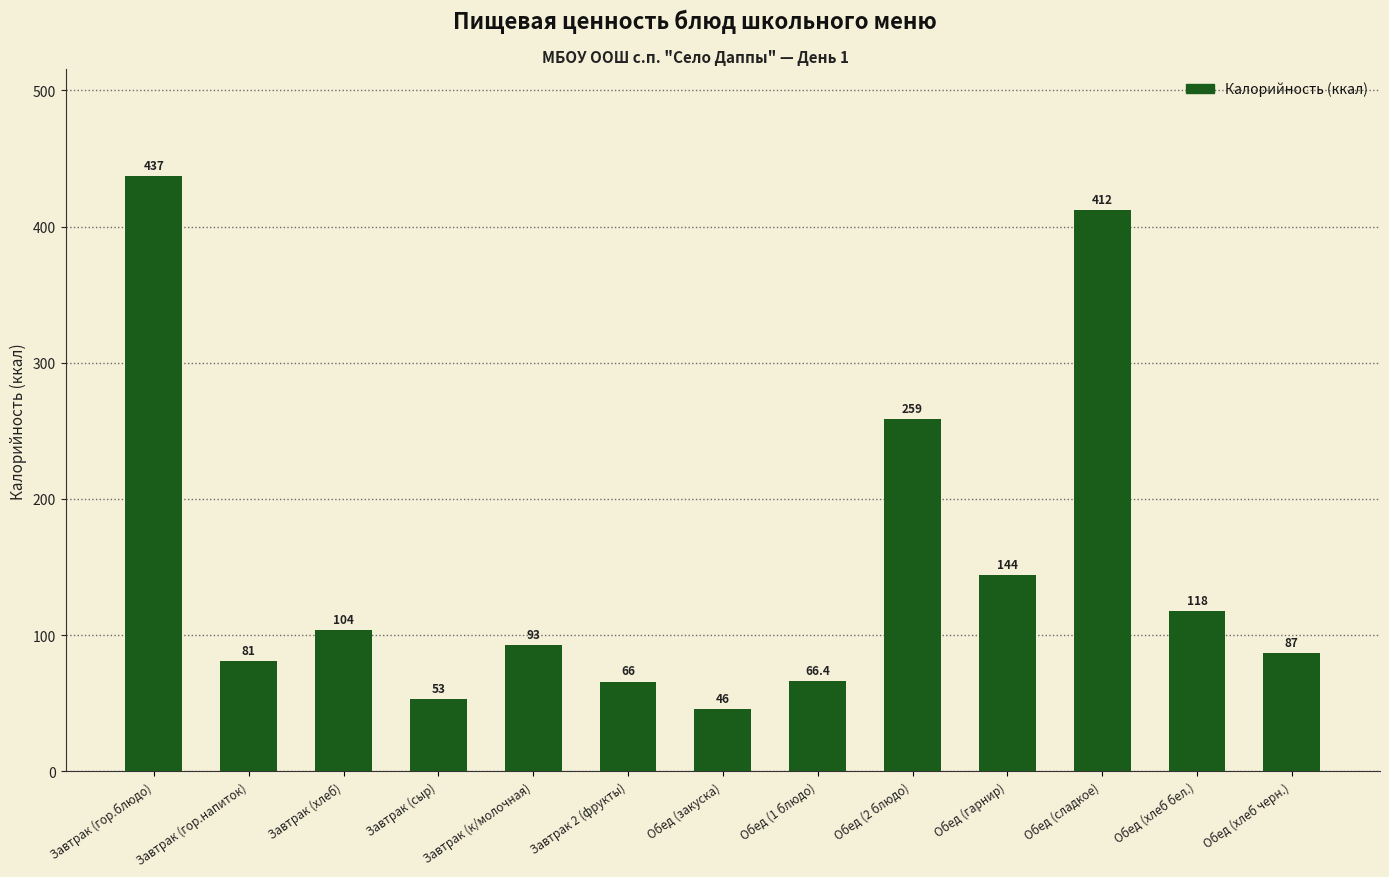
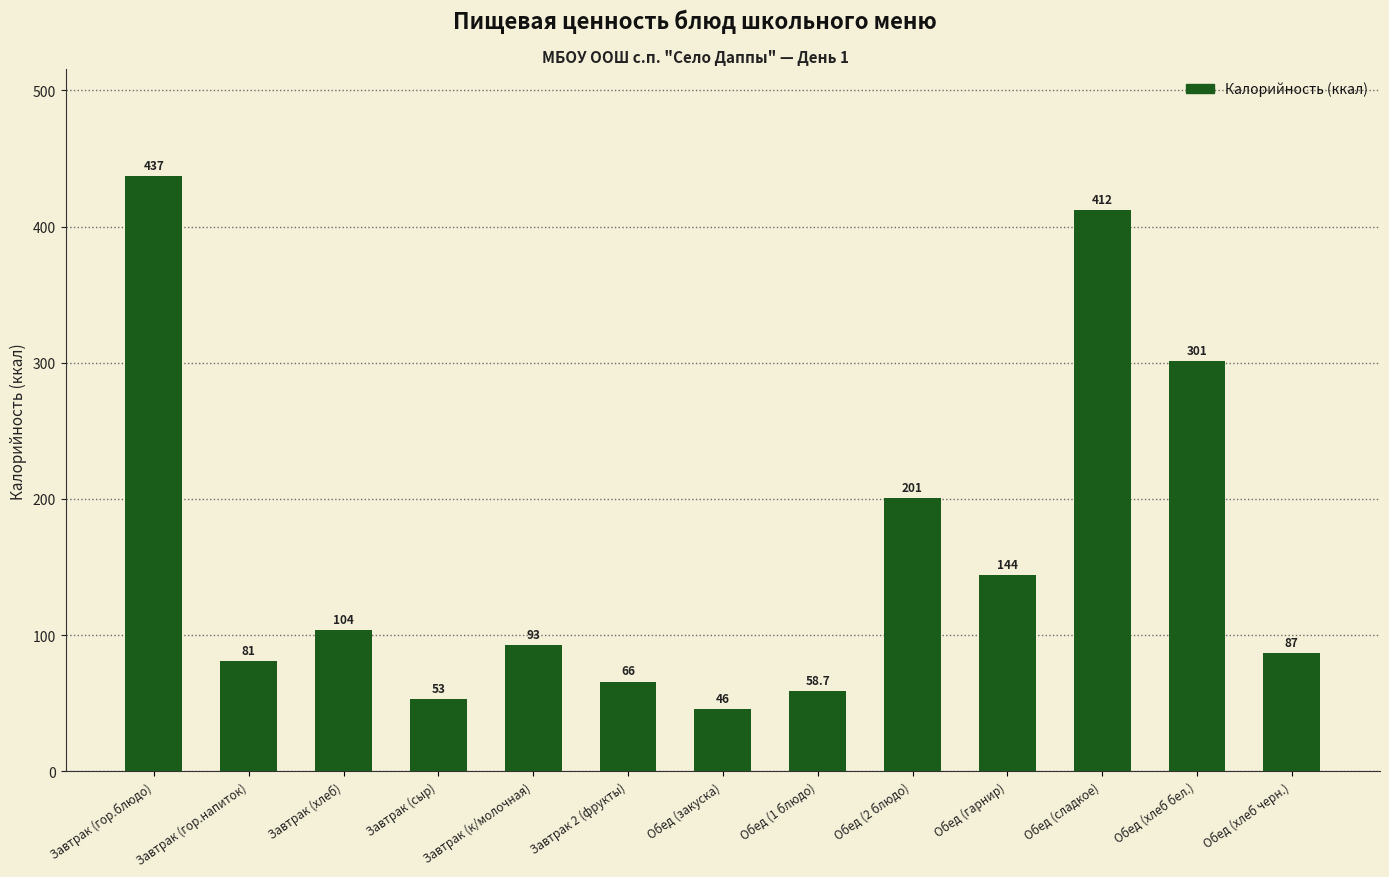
Обед (1 блюдо): 66.4 -> 58.7
Обед (2 блюдо): 259 -> 201
Обед (хлеб бел.): 118 -> 301
